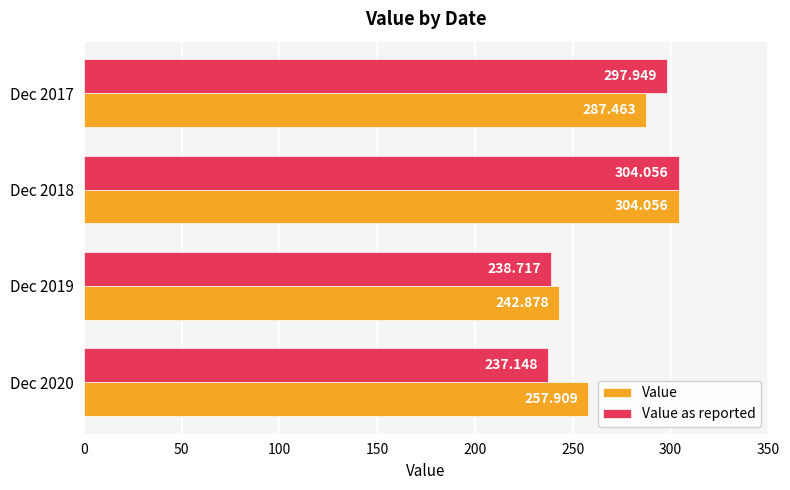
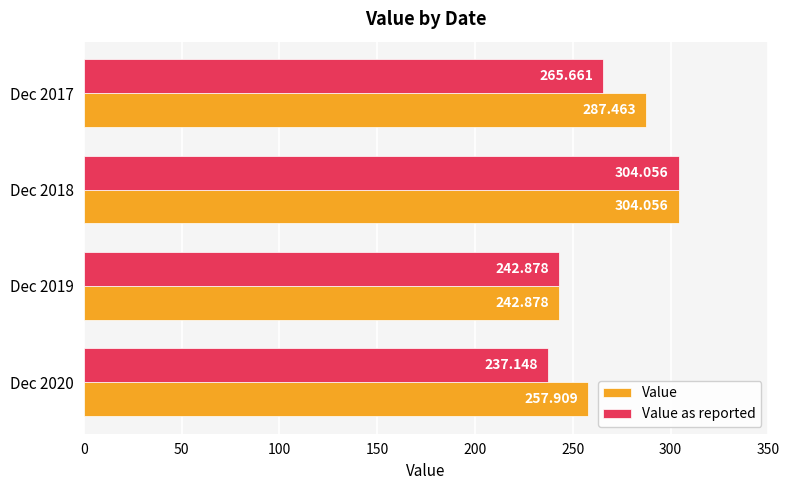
Value as reported, Dec 2017: 297.949 -> 265.661
Value as reported, Dec 2019: 238.717 -> 242.878
